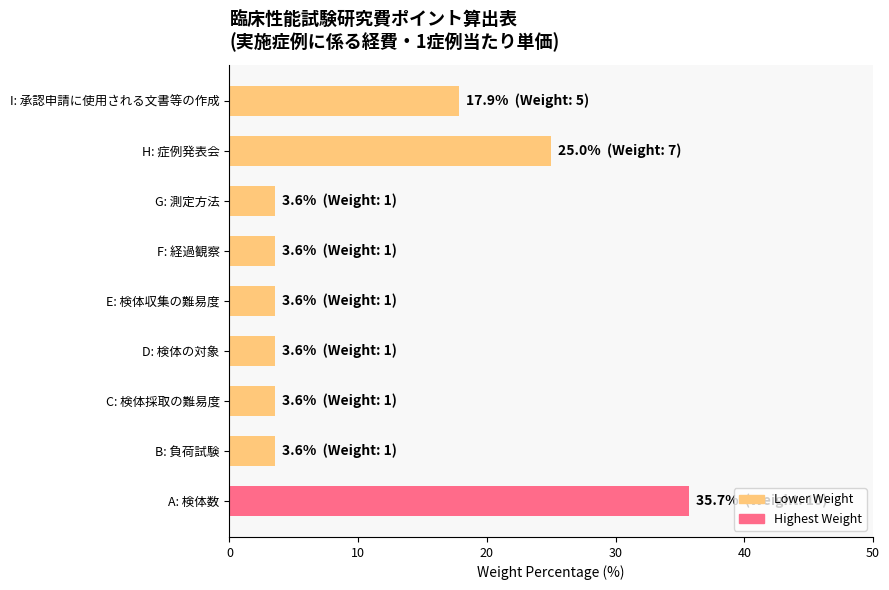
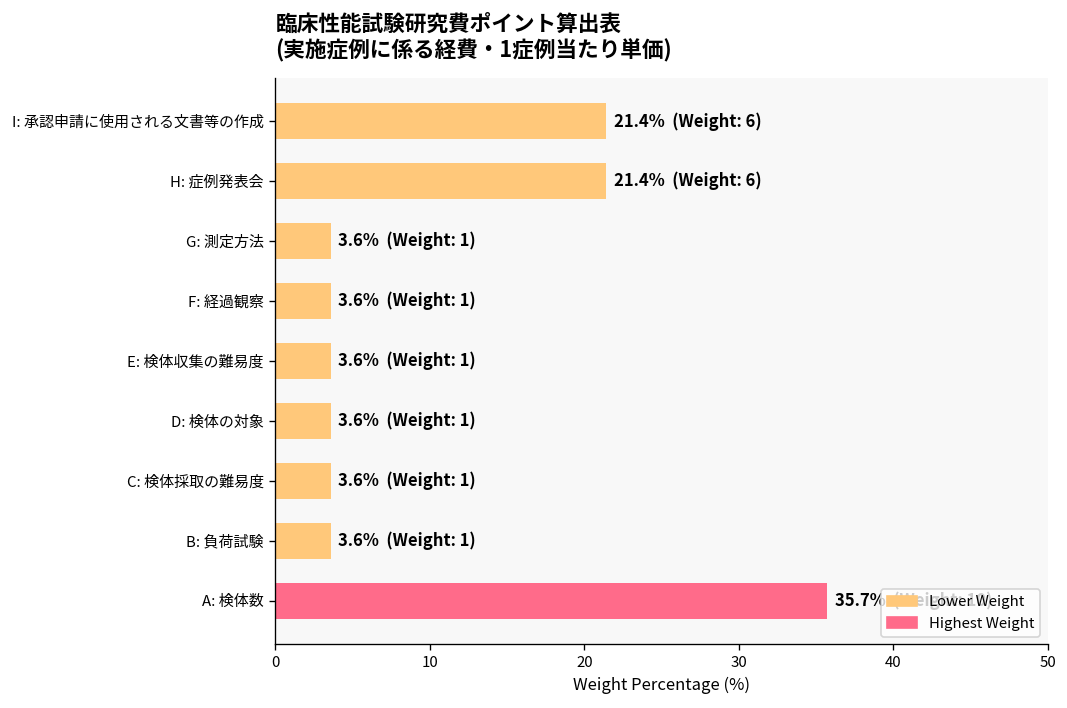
I: 承認申請に使用される文書等の作成: 17.9% (Weight: 5) -> 21.4% (Weight: 6)
H: 症例発表会: 25.0% (Weight: 7) -> 21.4% (Weight: 6)
